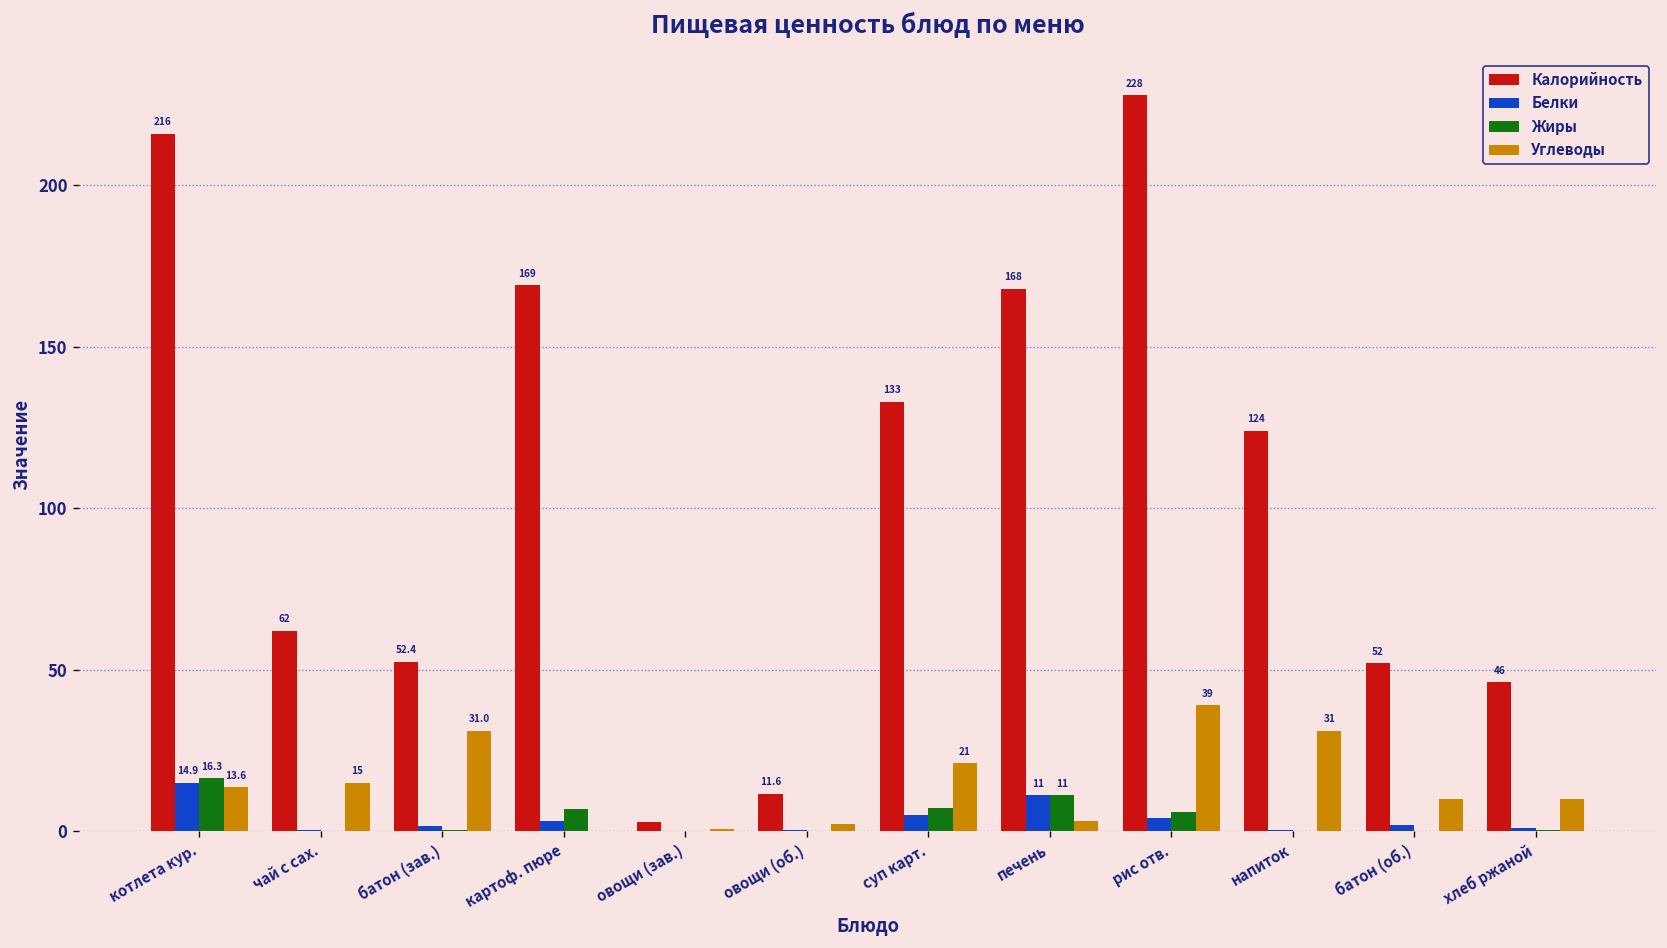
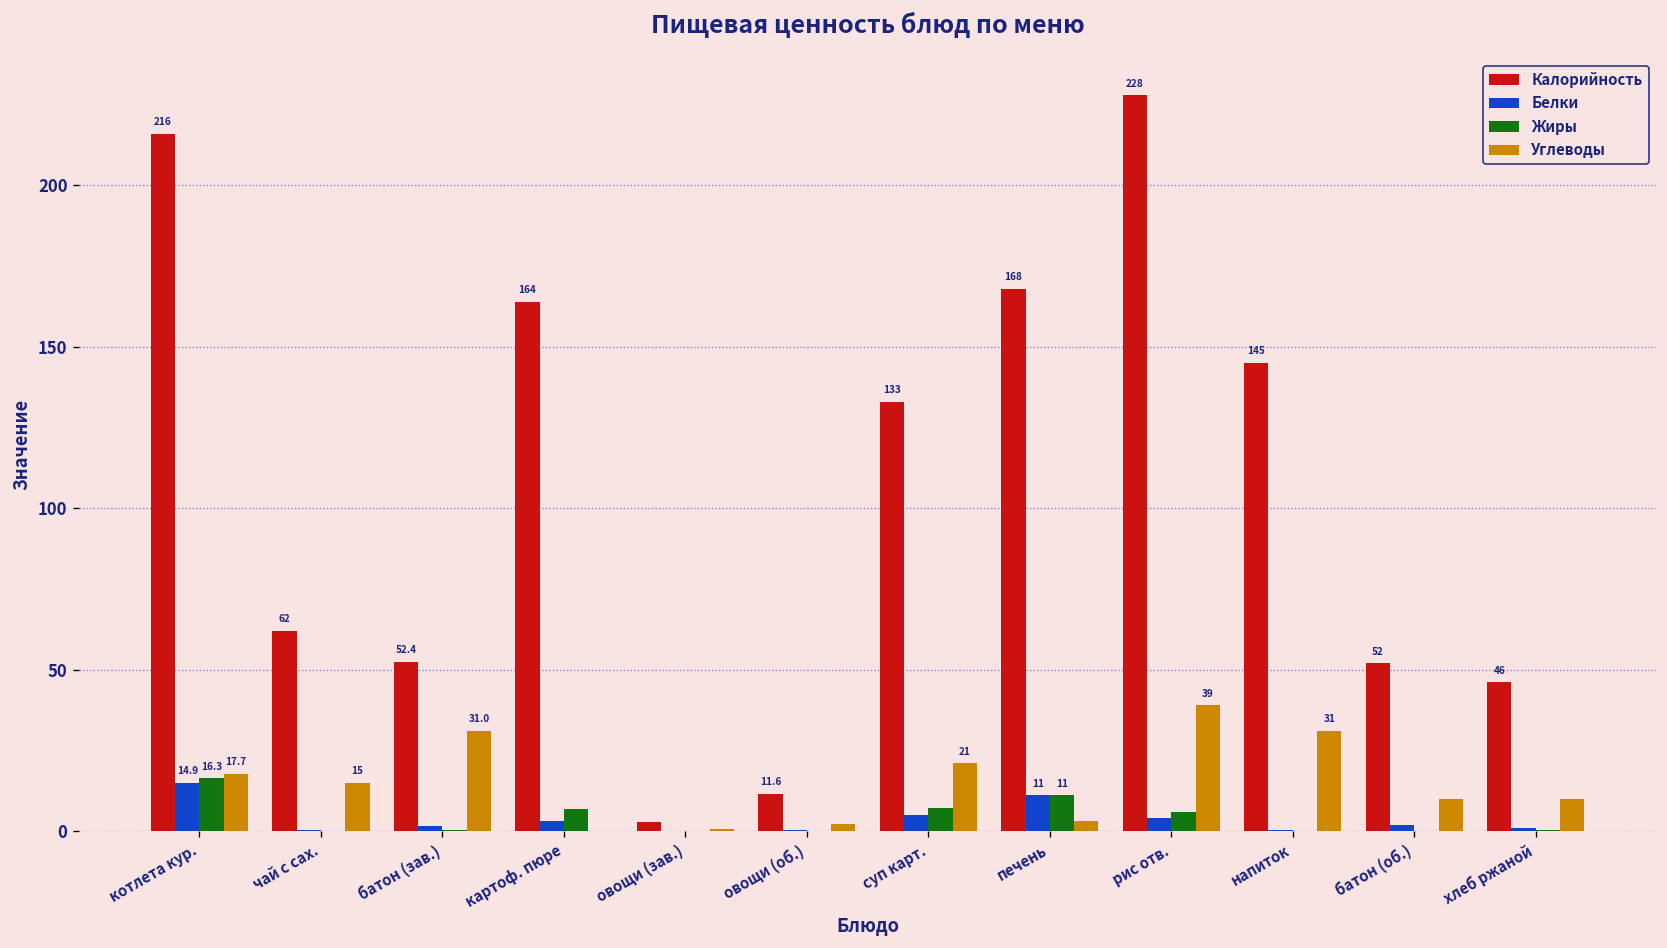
Углеводы, котлета кур.: 13.6 -> 17.7
Калорийность, картоф. пюре: 169 -> 164
Калорийность, напиток: 124 -> 145
